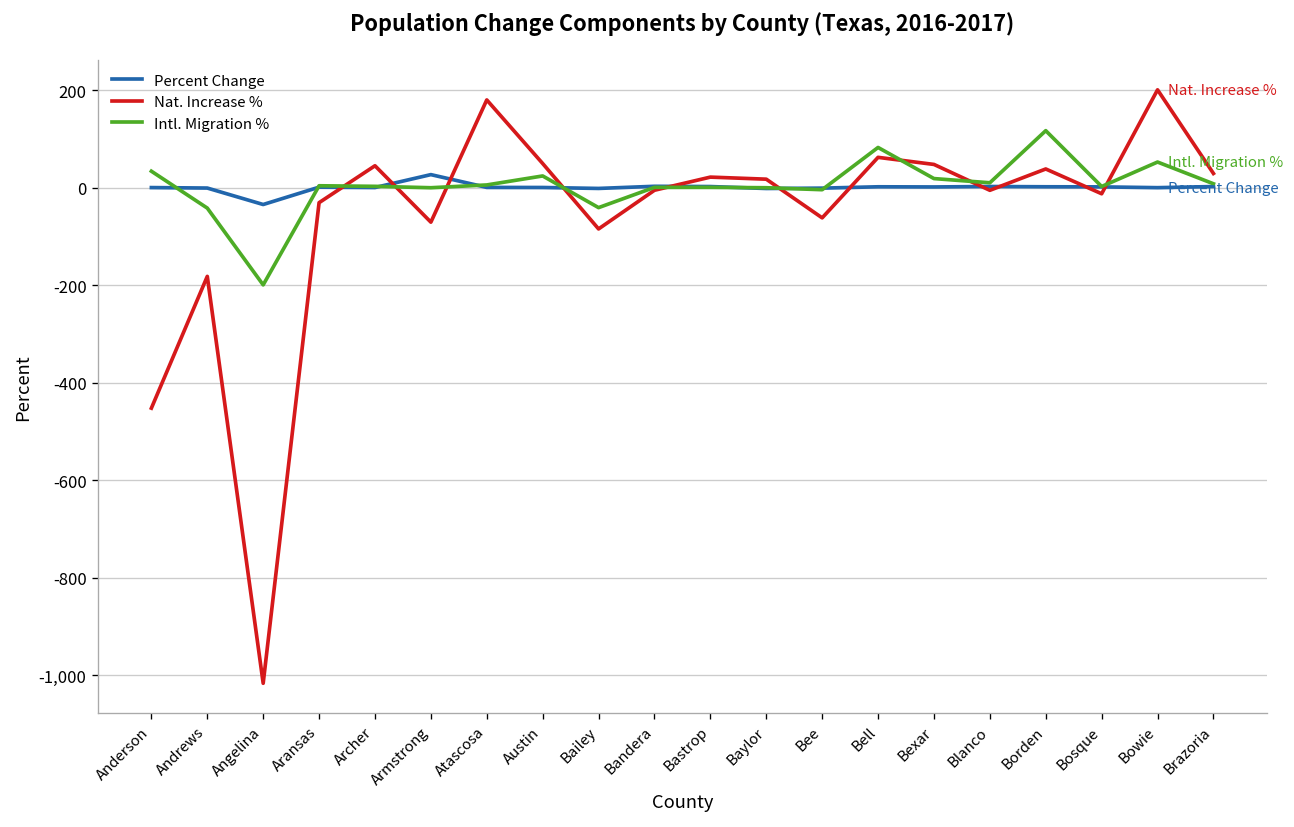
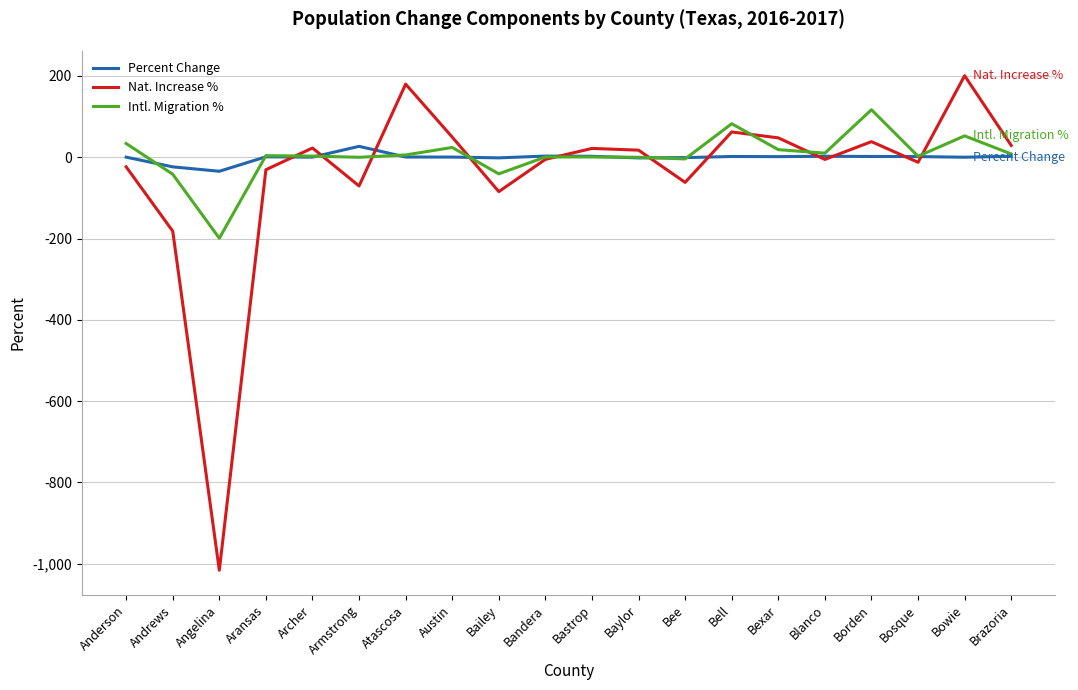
Nat. Increase %, Anderson: -450 -> -20
Percent Change, Andrews: 0 -> -20
Nat. Increase %, Archer: 50 -> 20
